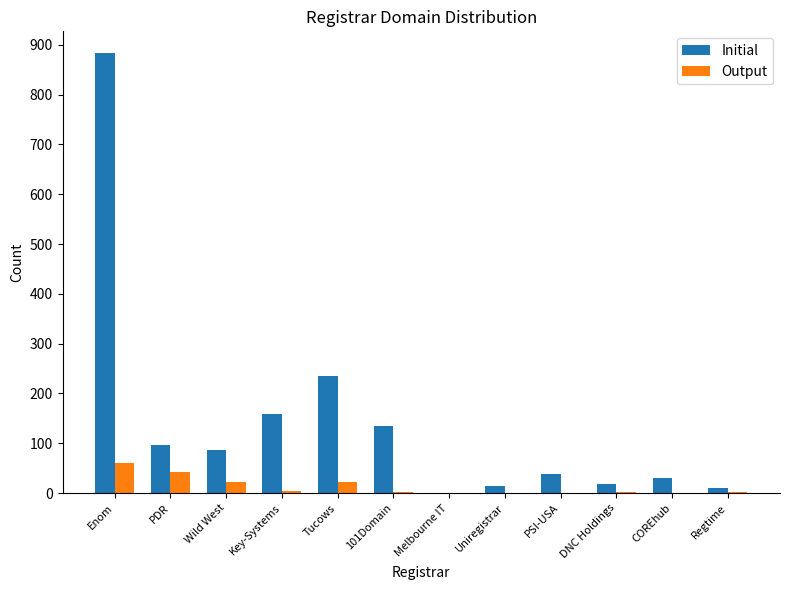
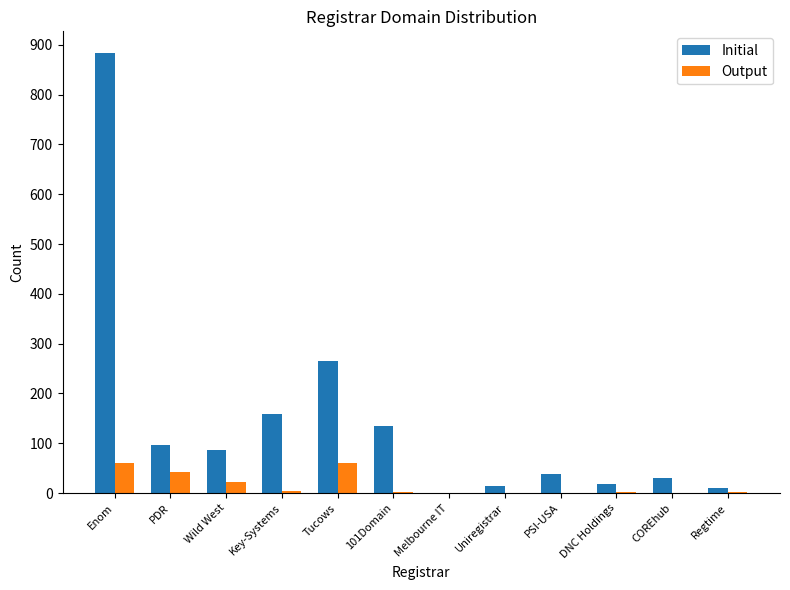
Initial, Tucows: 240 -> 270
Output, Tucows: 20 -> 60
